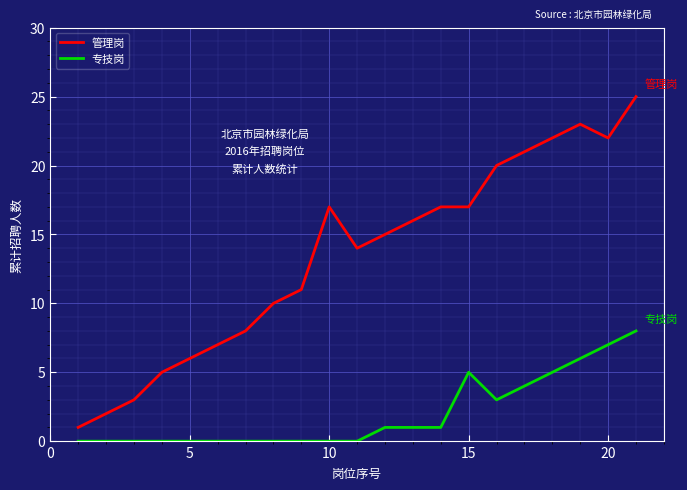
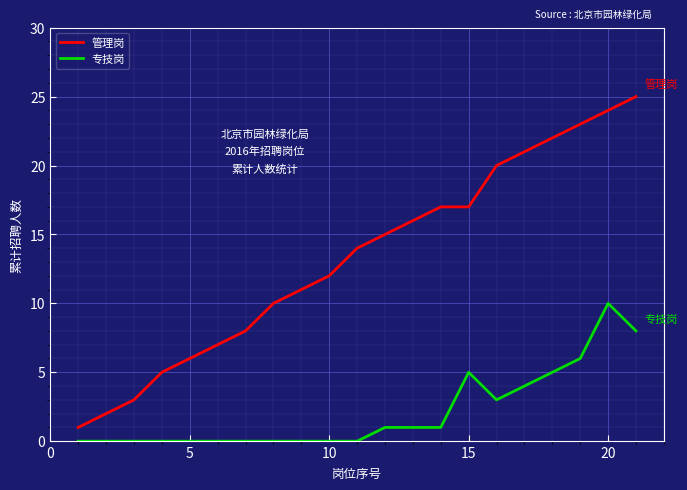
管理岗, 10: 17 -> 12
管理岗, 20: 22 -> 24
专技岗, 20: 7 -> 10
